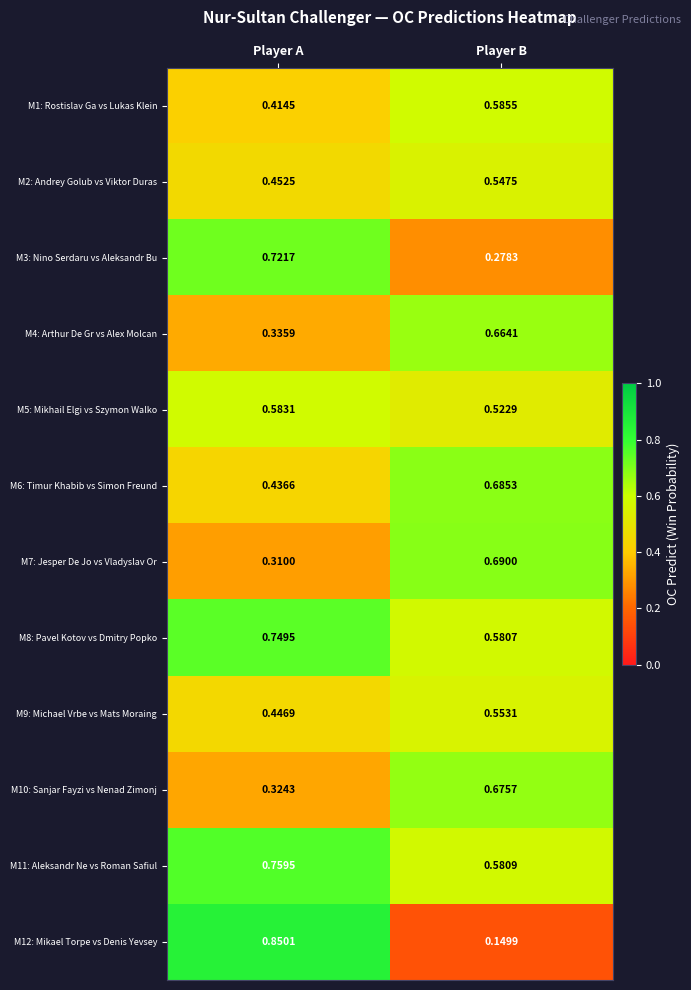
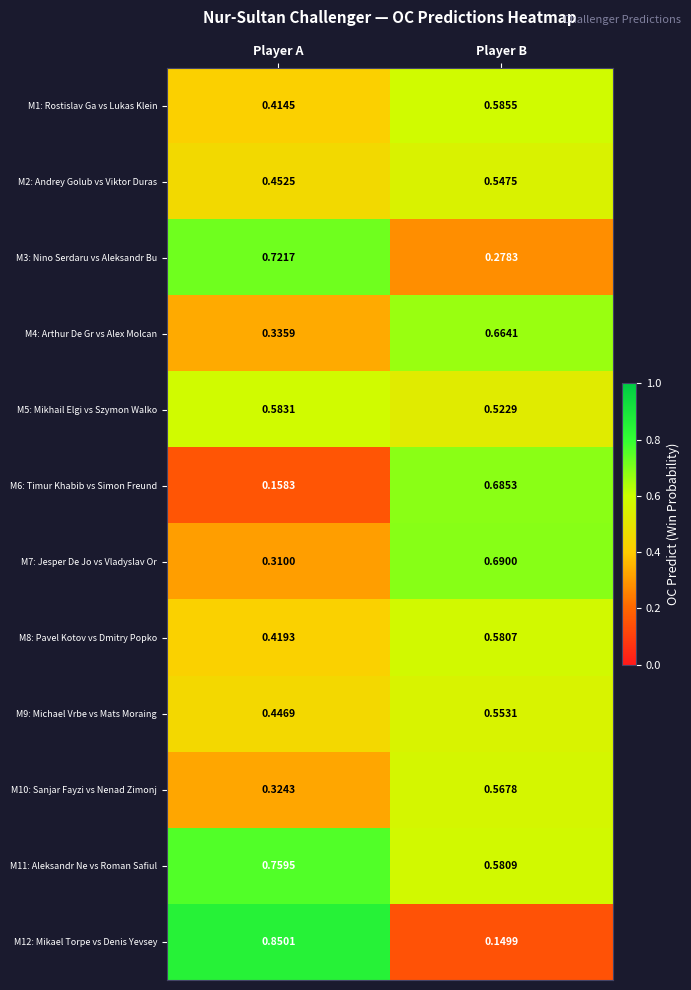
M6: Timur Khabib vs Simon Freund, Player A: 0.4366 -> 0.1583
M8: Pavel Kotov vs Dmitry Popko, Player A: 0.7495 -> 0.4193
M10: Sanjar Fayzi vs Nenad Zimonj, Player B: 0.6757 -> 0.5678
